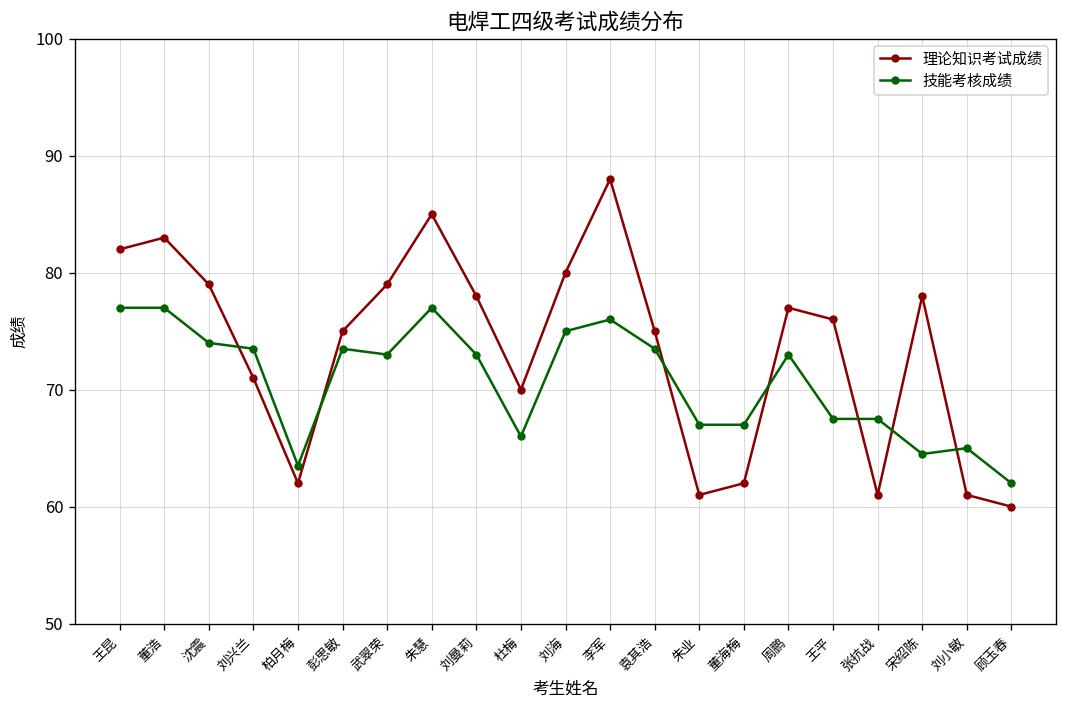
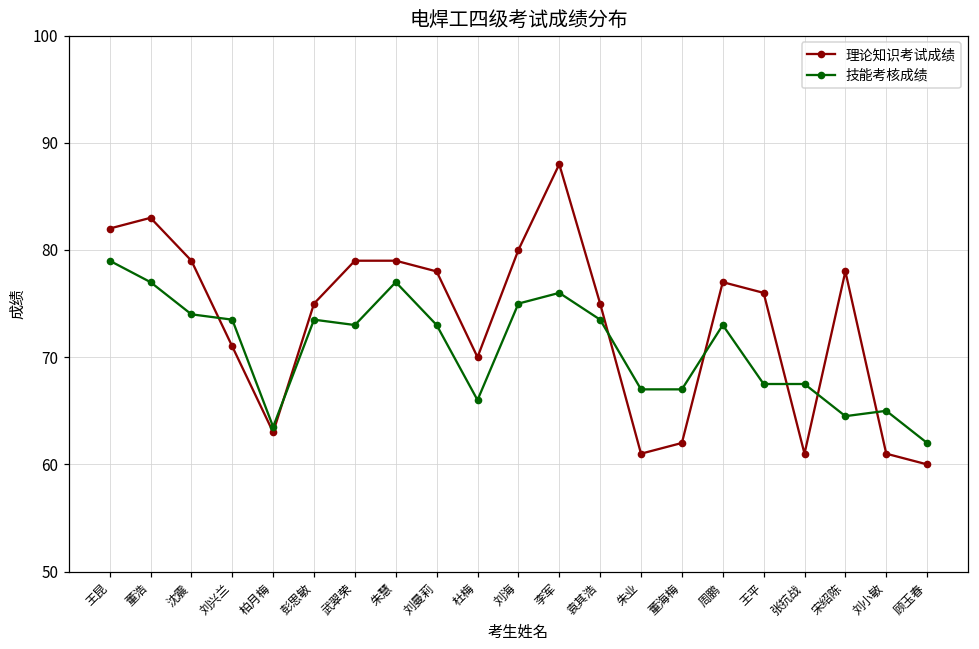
技能考核成绩, 王昆: 77 -> 79
理论知识考试成绩, 柏月梅: 62 -> 63
理论知识考试成绩, 朱慧: 85 -> 79
